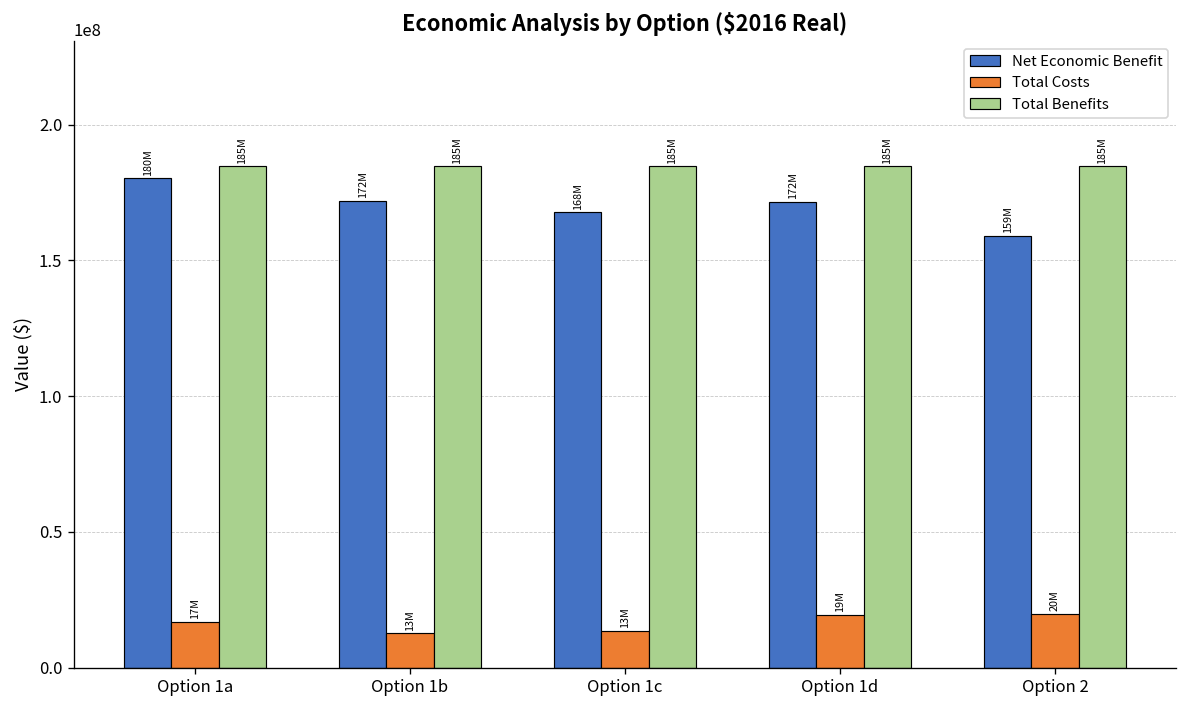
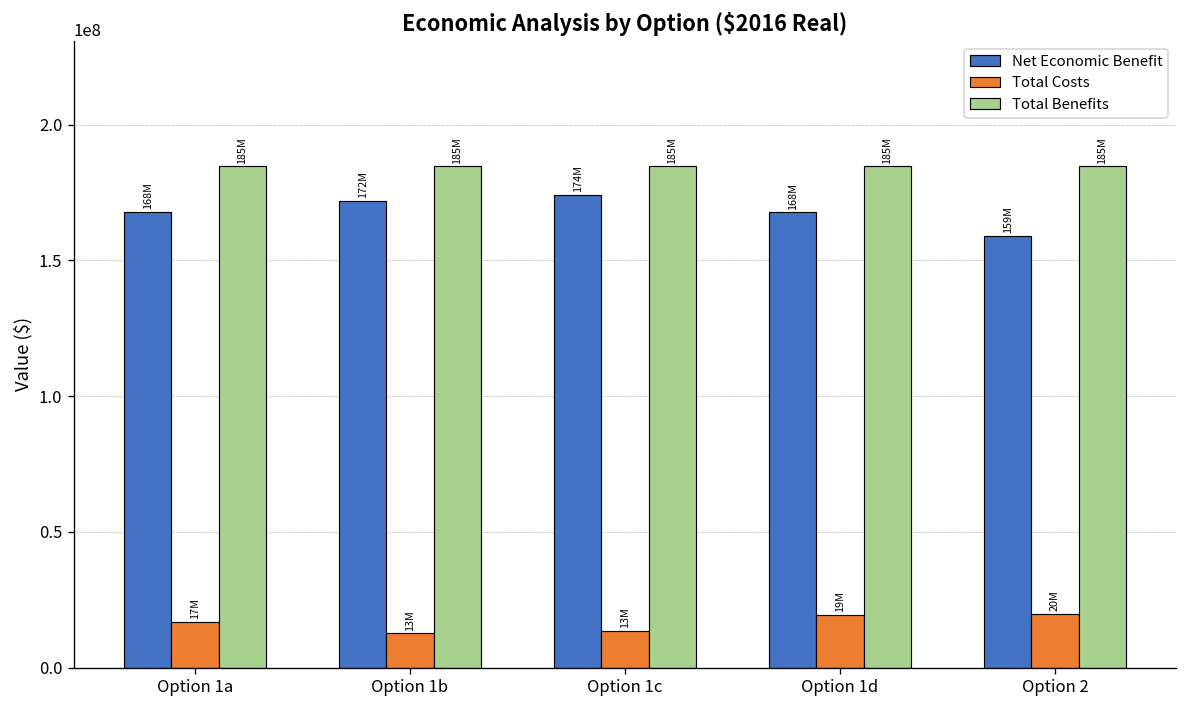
Net Economic Benefit, Option 1a: 180M -> 168M
Net Economic Benefit, Option 1c: 168M -> 174M
Net Economic Benefit, Option 1d: 172M -> 168M
